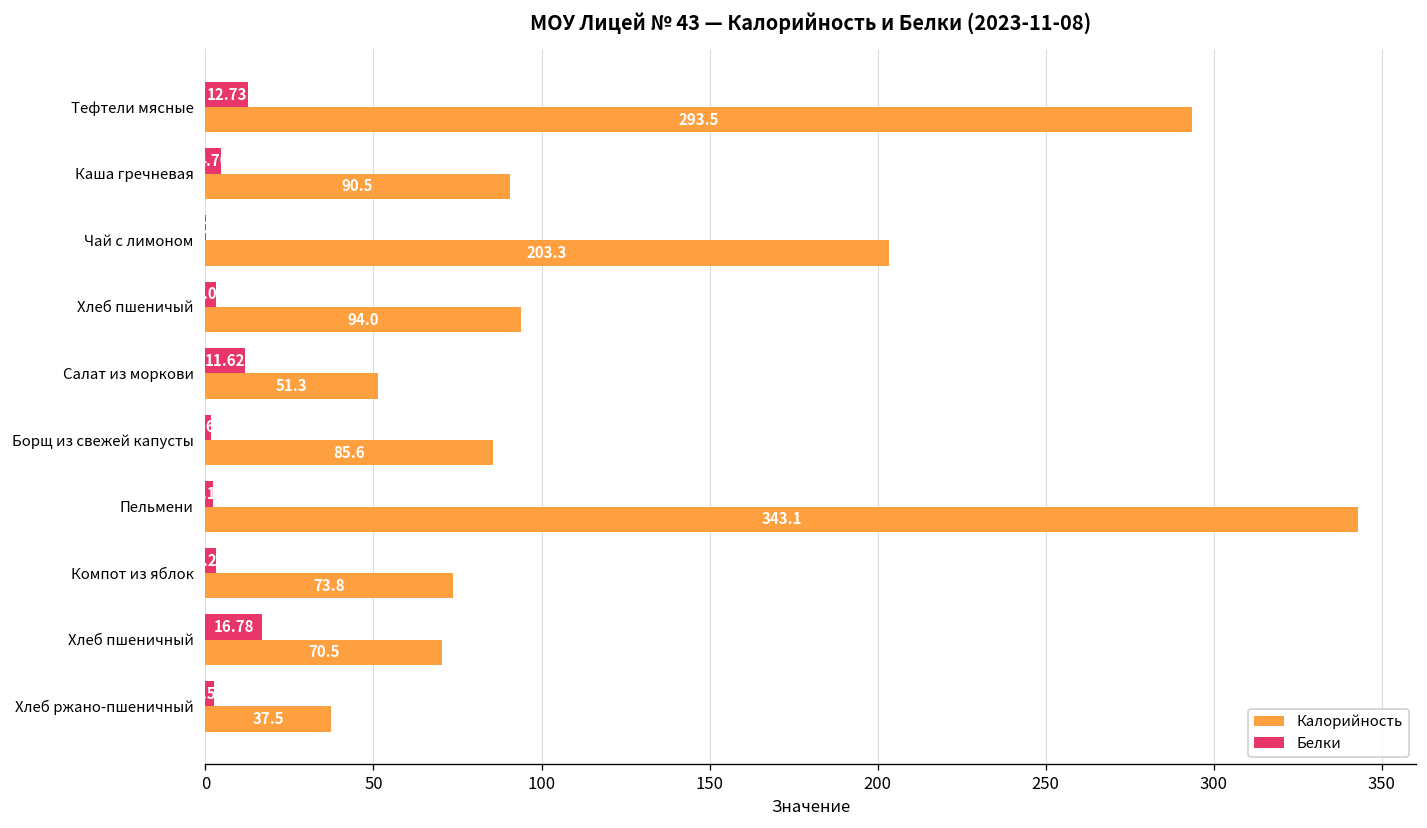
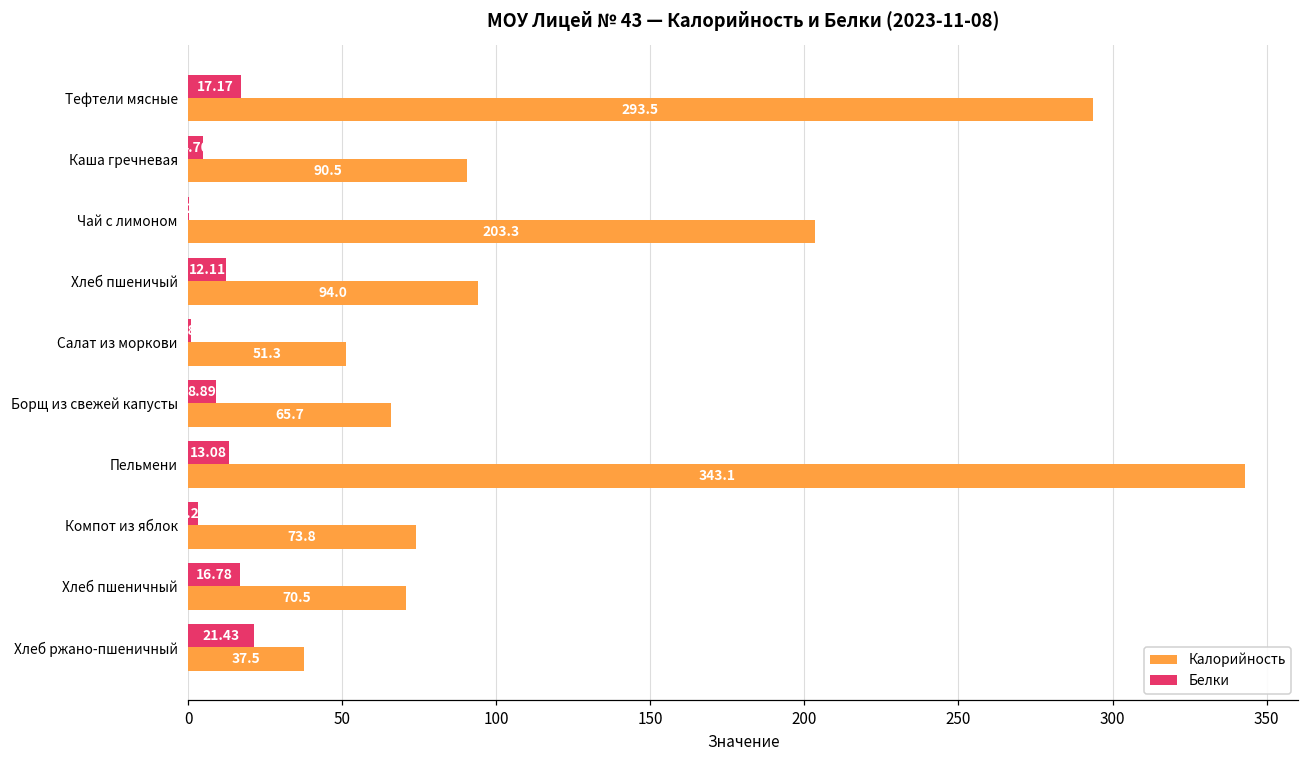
Белки, Тефтели мясные: 12.73 -> 17.17
Белки, Хлеб пшеничый: 3 -> 12
Белки, Салат из моркови: 12 -> 1
Белки, Борщ из свежей капусты: 2 -> 9
Калорийность, Борщ из свежей капусты: 85.6 -> 65.7
Белки, Пельмени: 2 -> 13
Белки, Хлеб ржано-пшеничный: 3 -> 21
